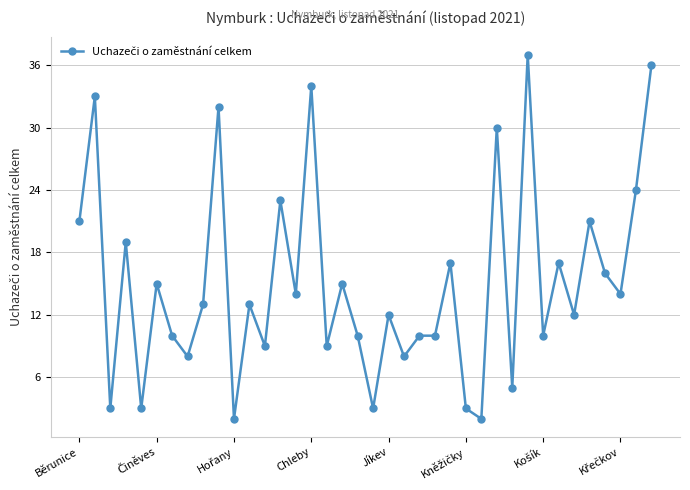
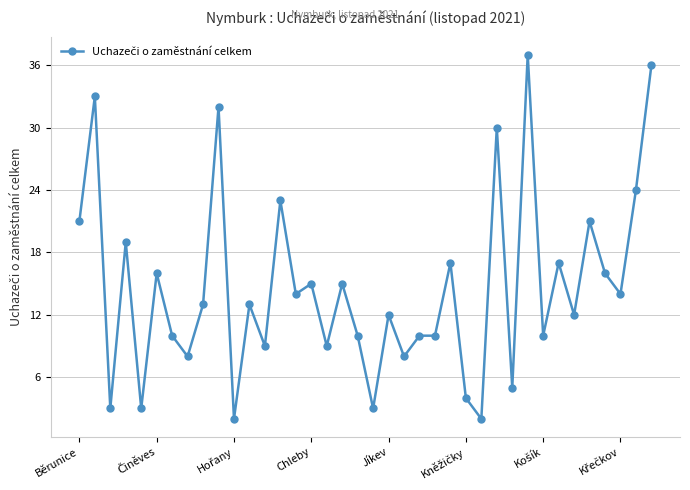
Činěves: 15 -> 16
Chleby: 34 -> 15
Kněžičky: 3 -> 4
